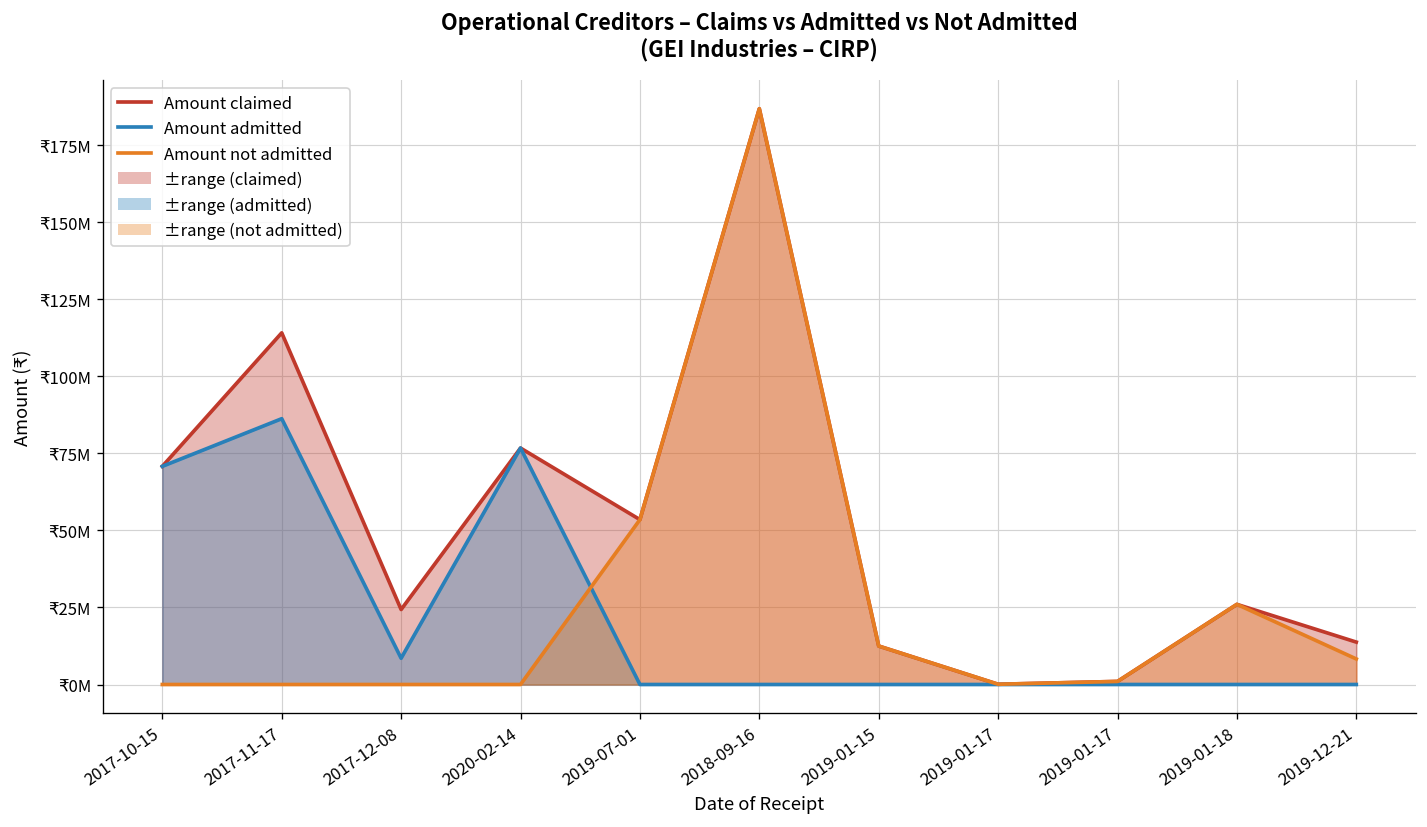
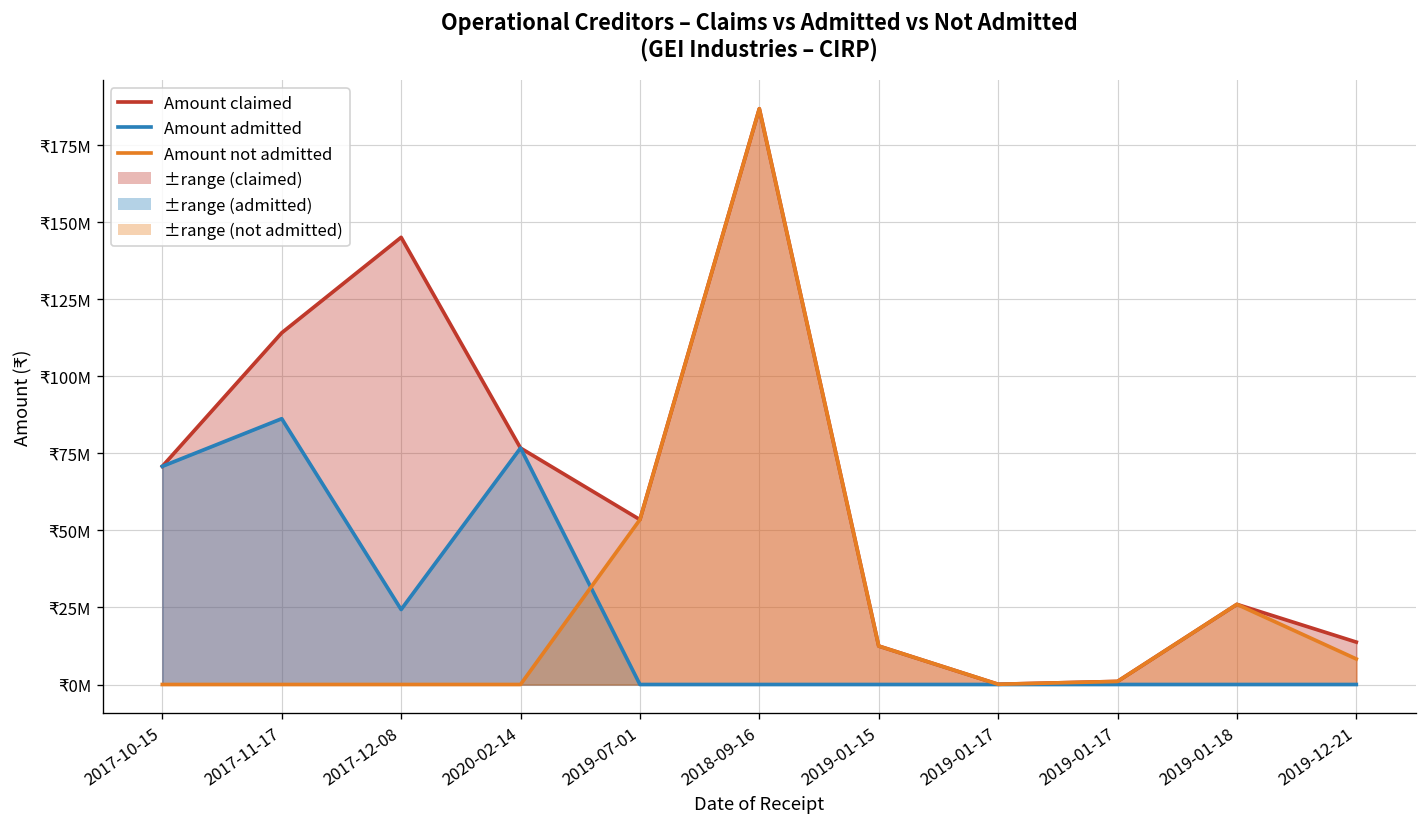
Amount claimed, 2017-12-08: ₹24000000 -> ₹145000000
Amount admitted, 2017-12-08: ₹9000000 -> ₹24000000
